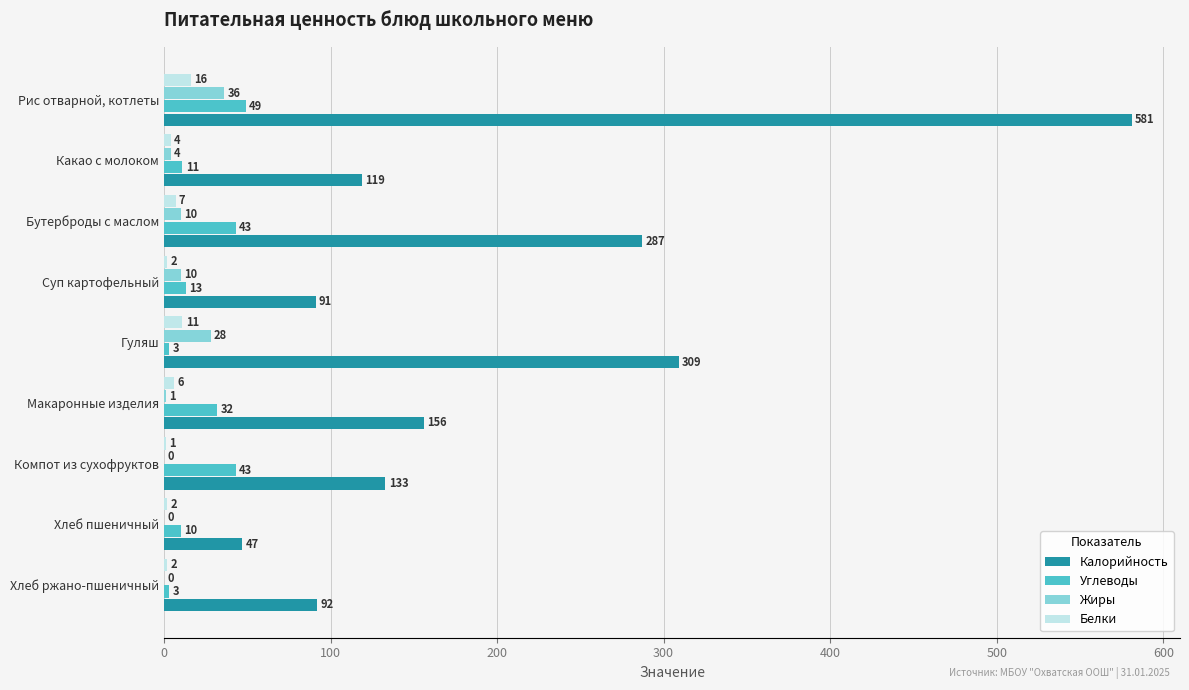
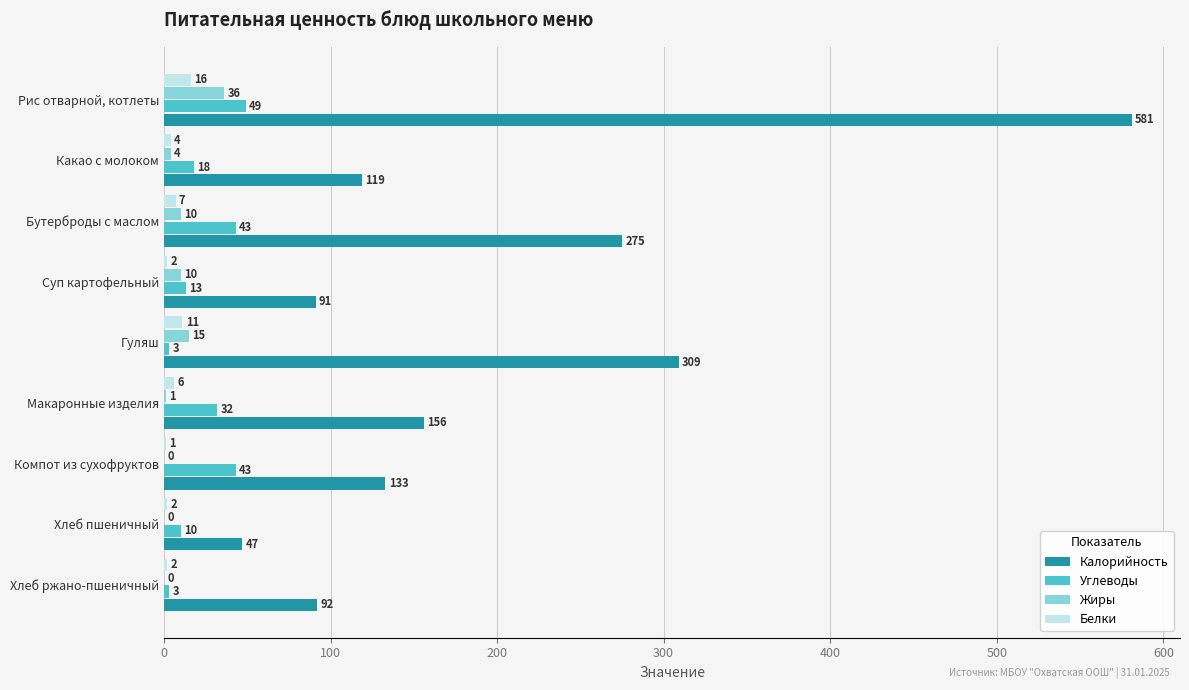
Углеводы, Какао с молоком: 11 -> 18
Калорийность, Бутерброды с маслом: 287 -> 275
Жиры, Гуляш: 28 -> 15
